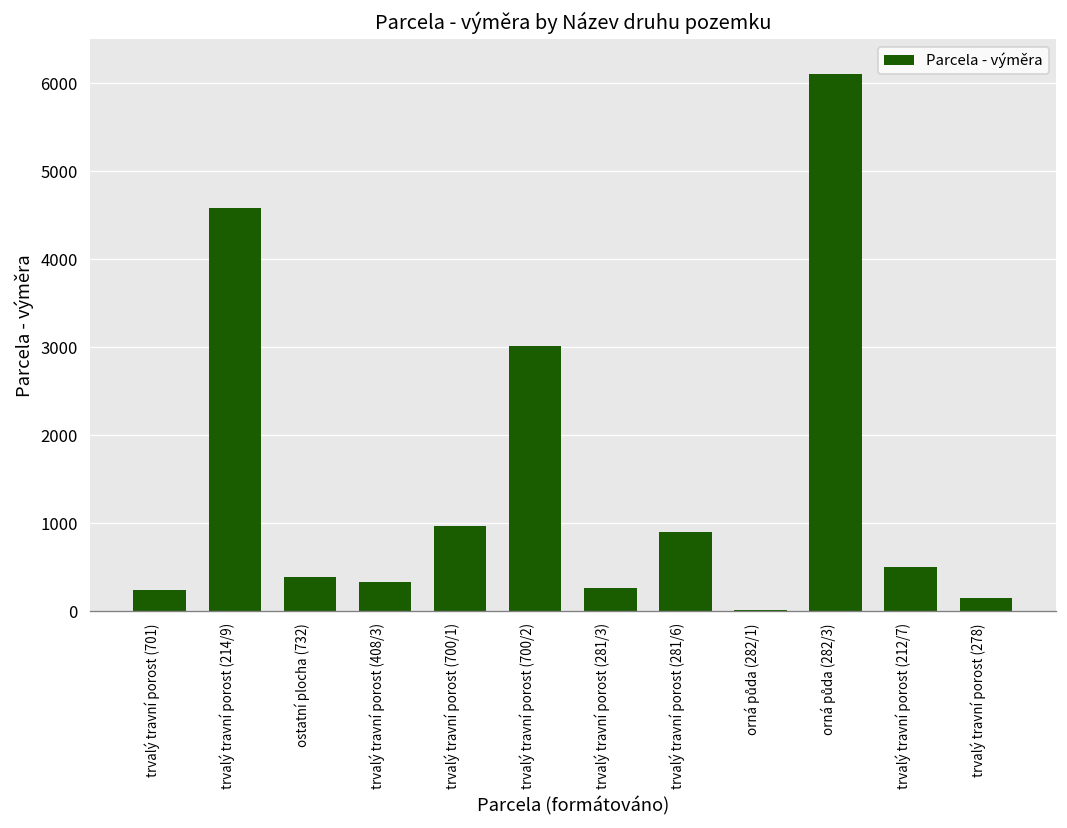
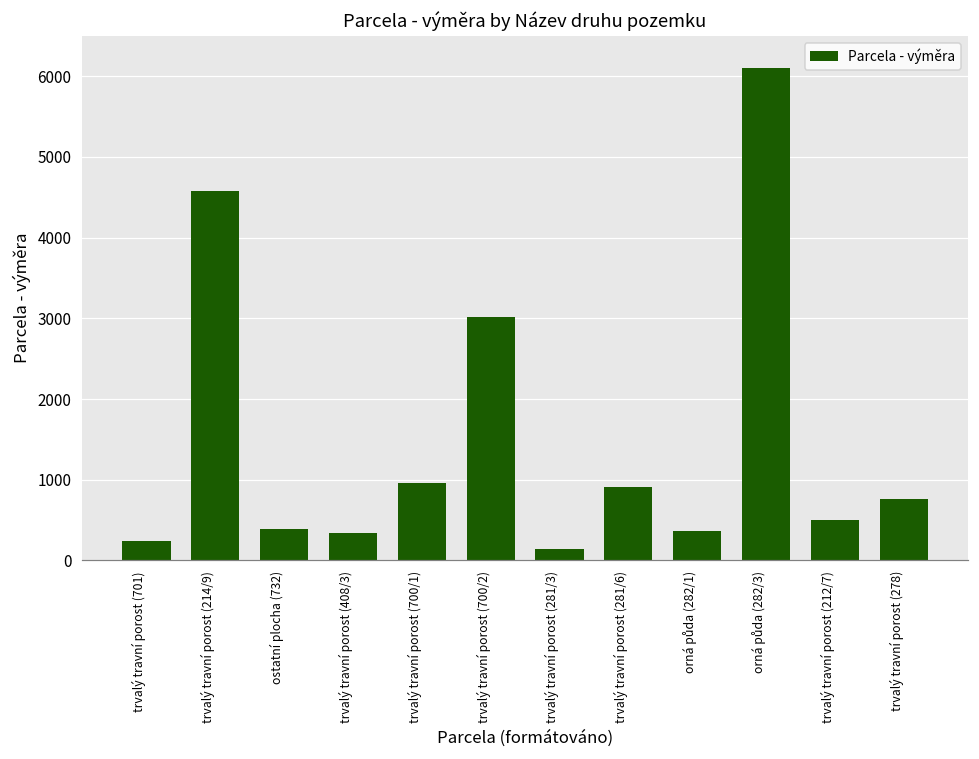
trvalý travní porost (281/3): 300 -> 100
orná půda (282/1): 0 -> 400
trvalý travní porost (278): 100 -> 800
